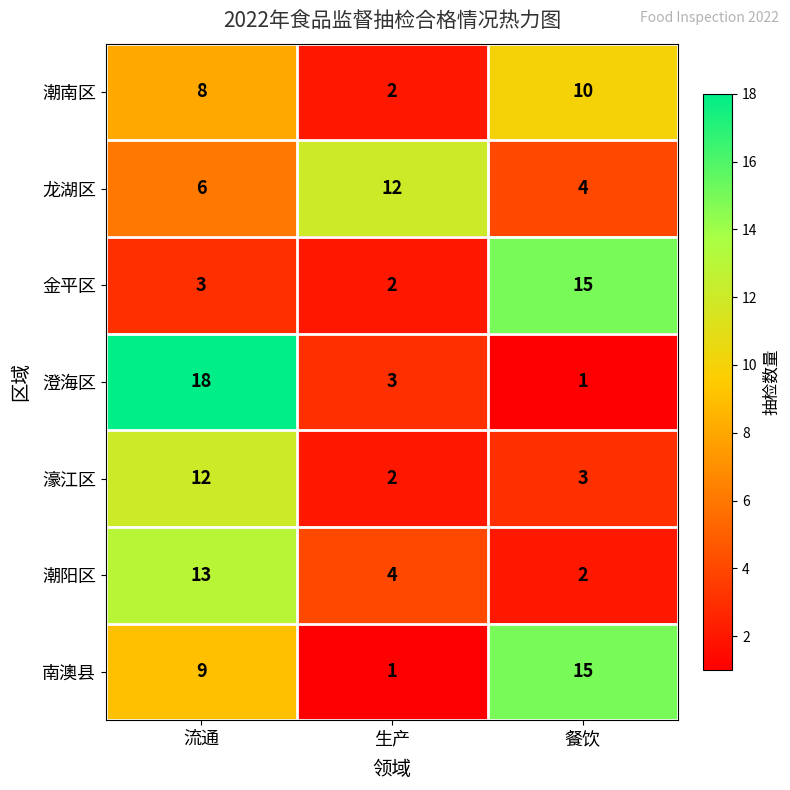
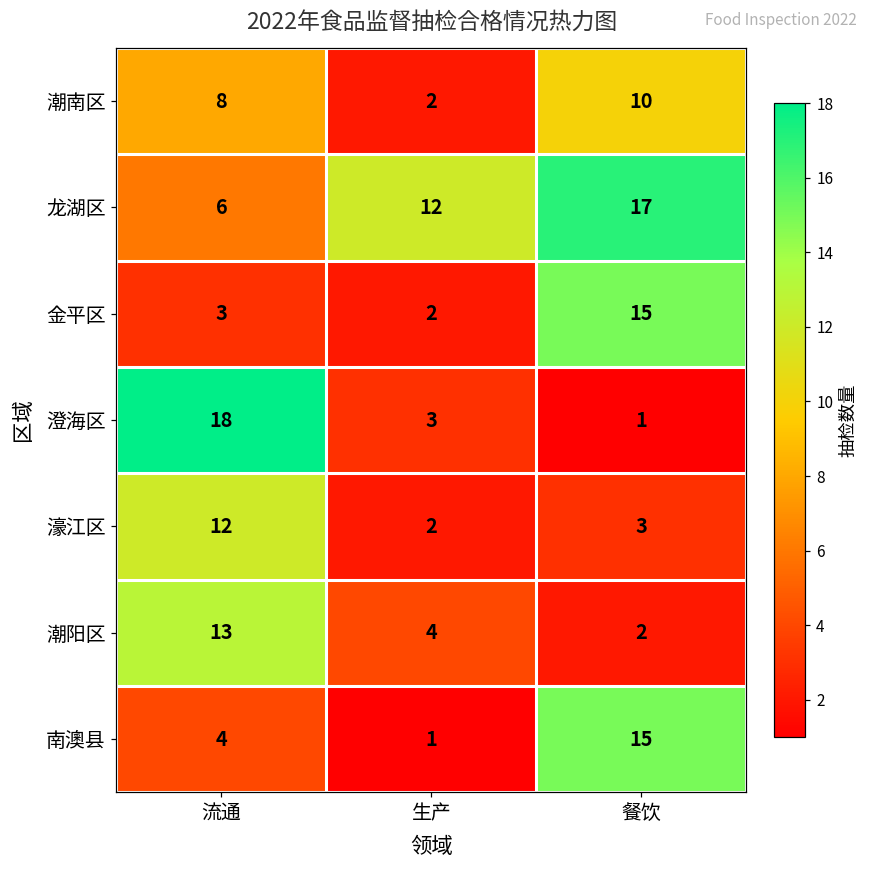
龙湖区, 餐饮: 4 -> 17
南澳县, 流通: 9 -> 4
